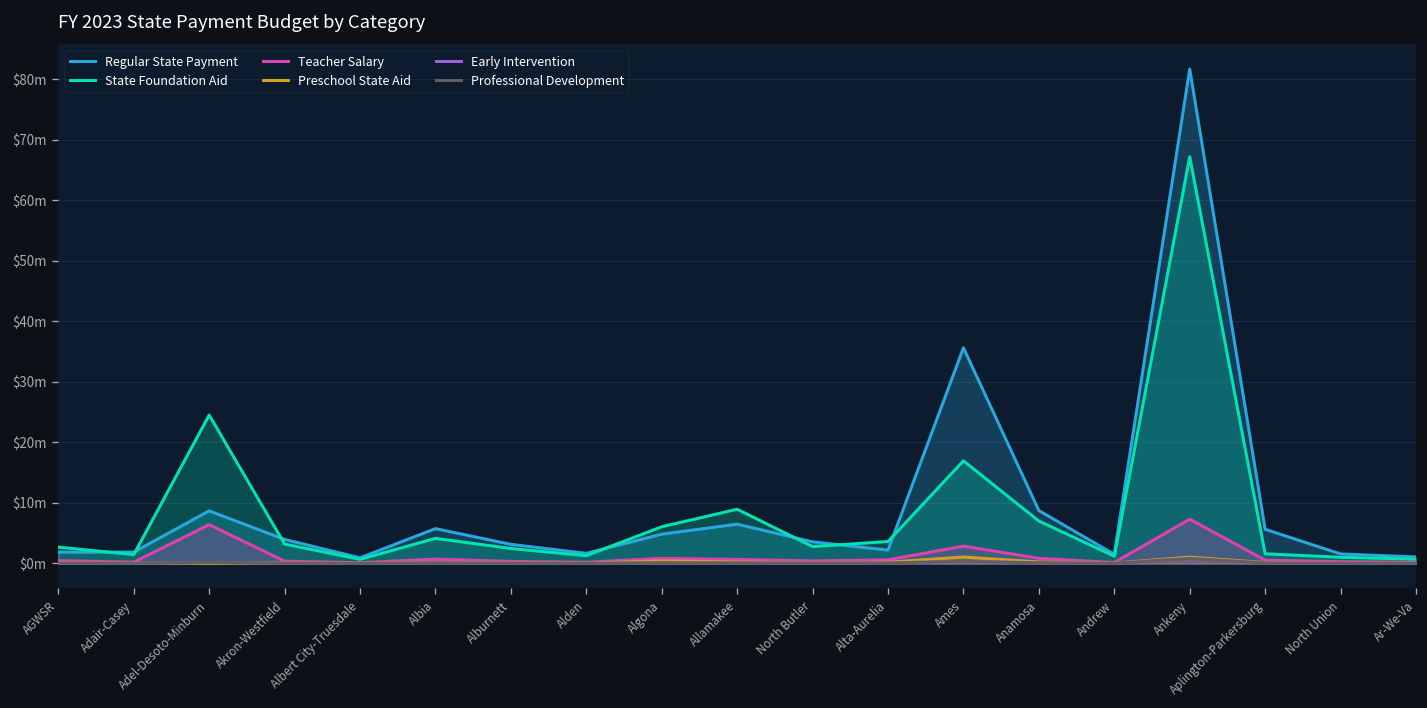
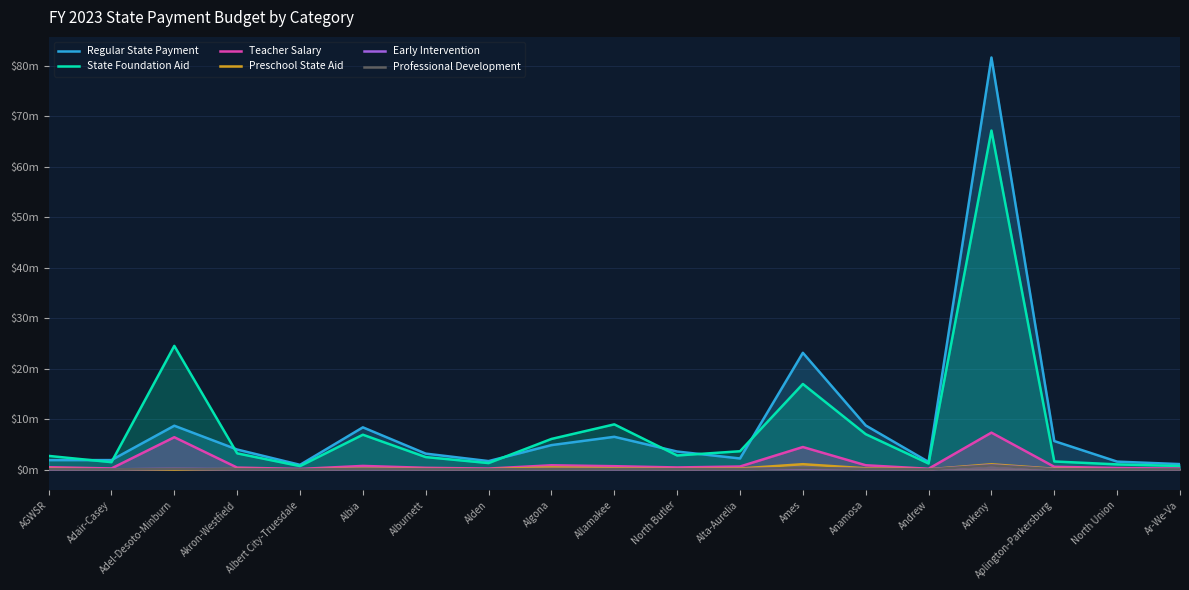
Regular State Payment, Albia: $6m -> $8m
State Foundation Aid, Albia: $4m -> $7m
Regular State Payment, Ames: $36m -> $23m
Teacher Salary, Ames: $3m -> $4m
